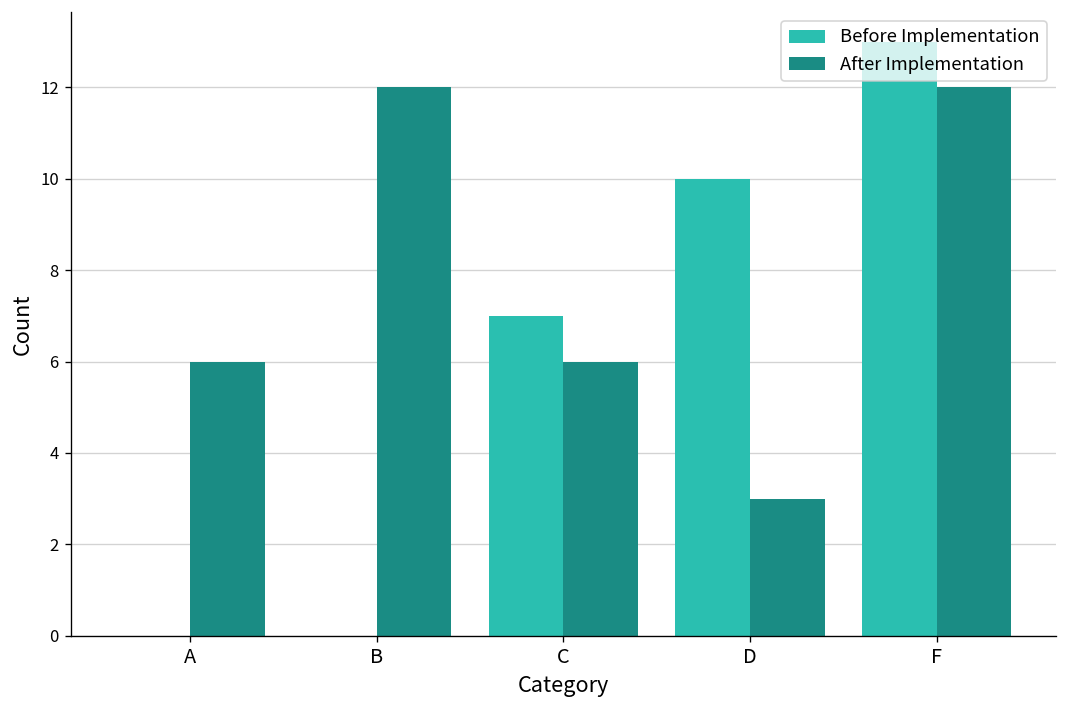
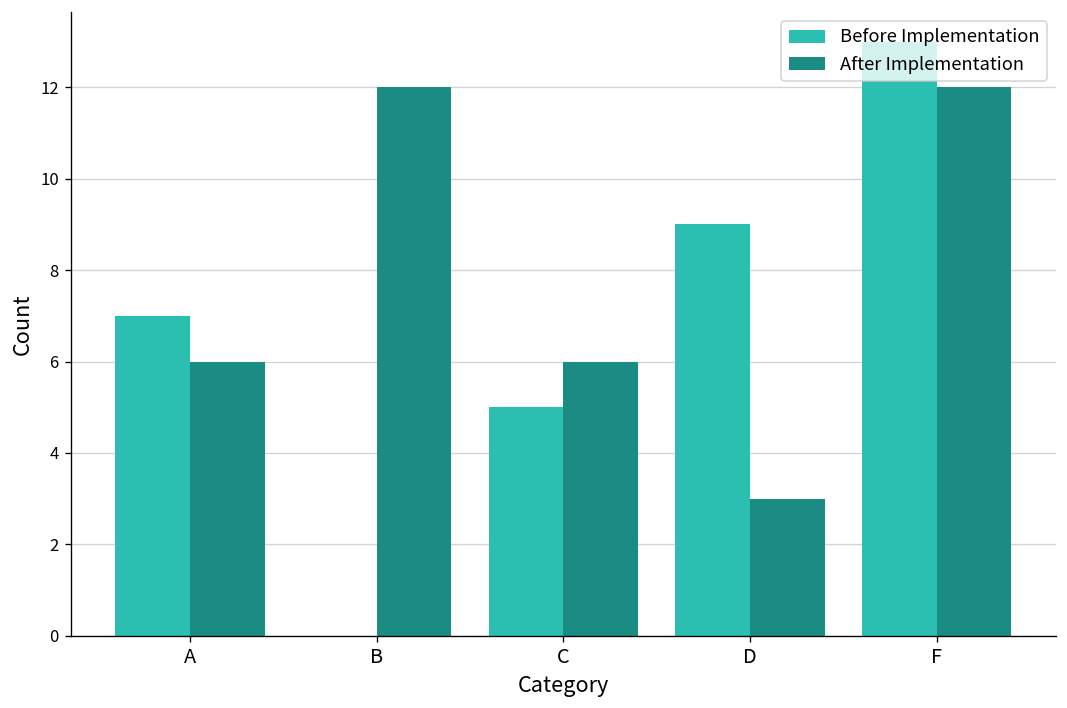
Before Implementation, A: 0 -> 7
Before Implementation, C: 7 -> 5
Before Implementation, D: 10 -> 9
